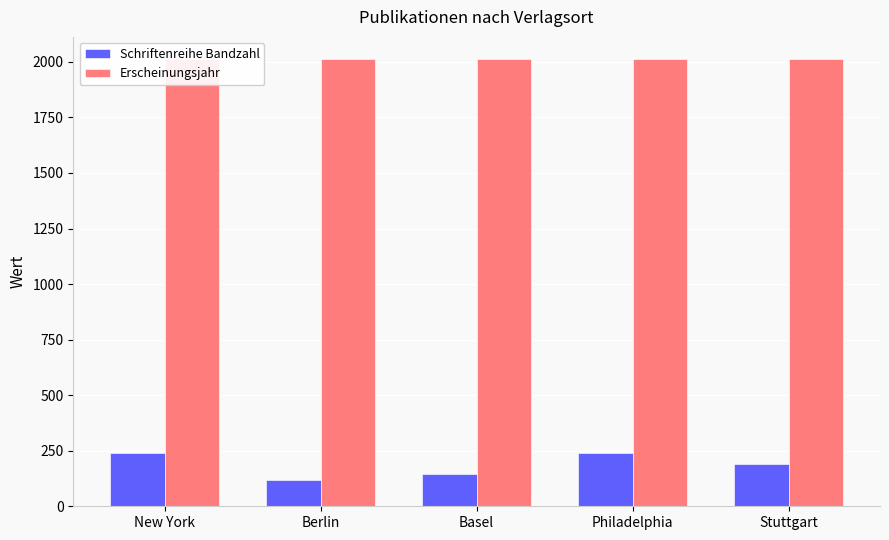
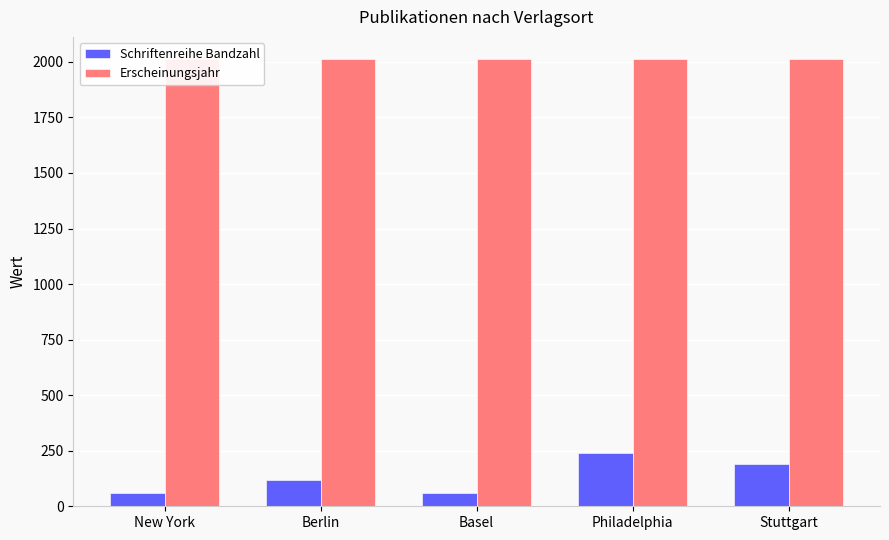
Schriftenreihe Bandzahl, New York: 240 -> 60
Schriftenreihe Bandzahl, Basel: 150 -> 60
